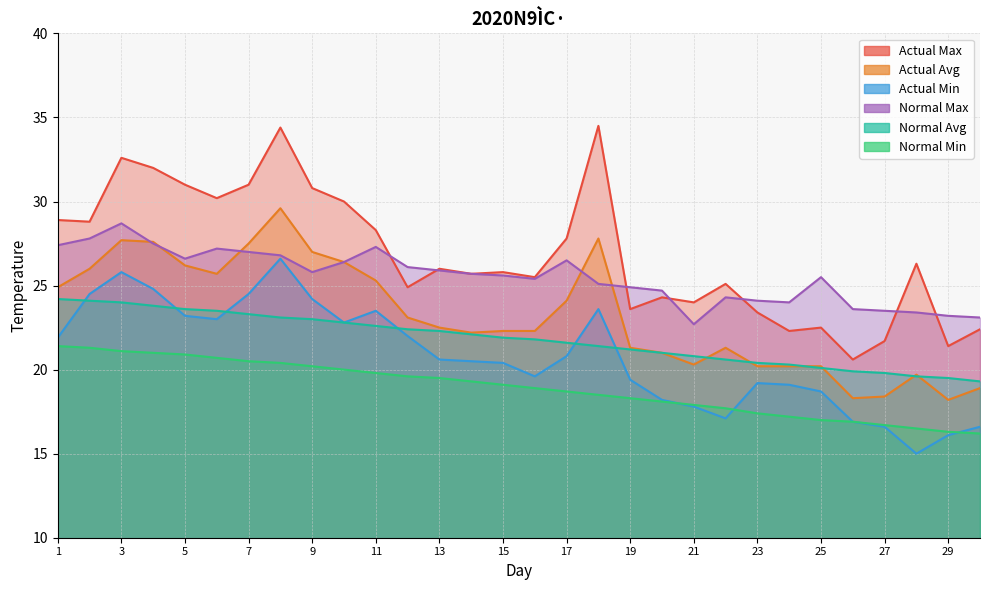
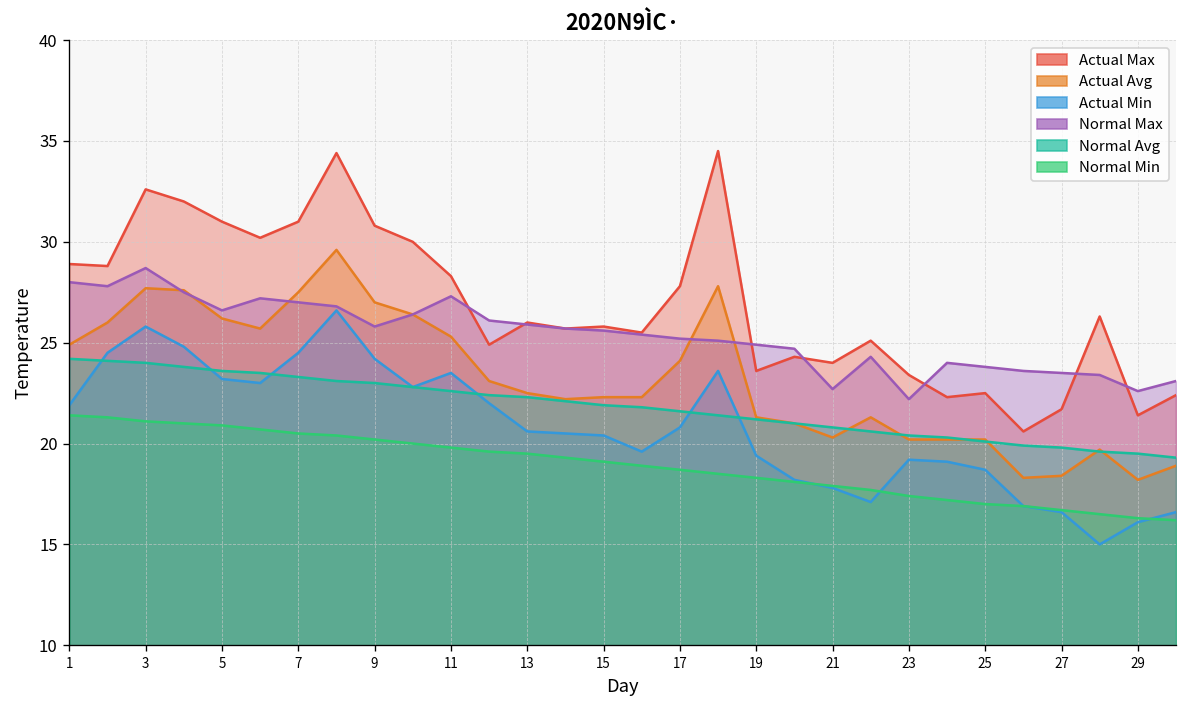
Normal Max, 1: 27.4 -> 28.0
Normal Max, 17: 26.5 -> 25.2
Normal Max, 23: 24.1 -> 22.2
Normal Max, 25: 25.5 -> 23.8
Normal Max, 29: 23.2 -> 22.6
